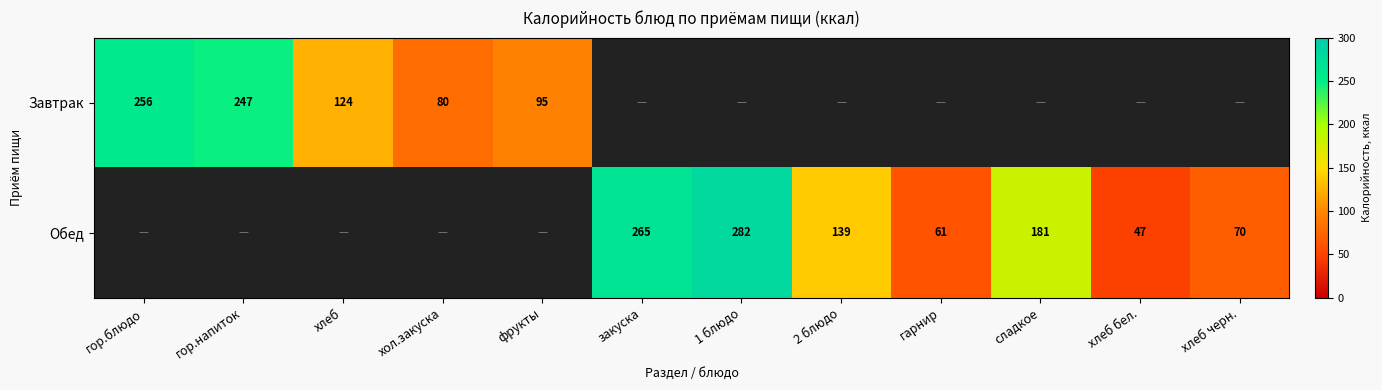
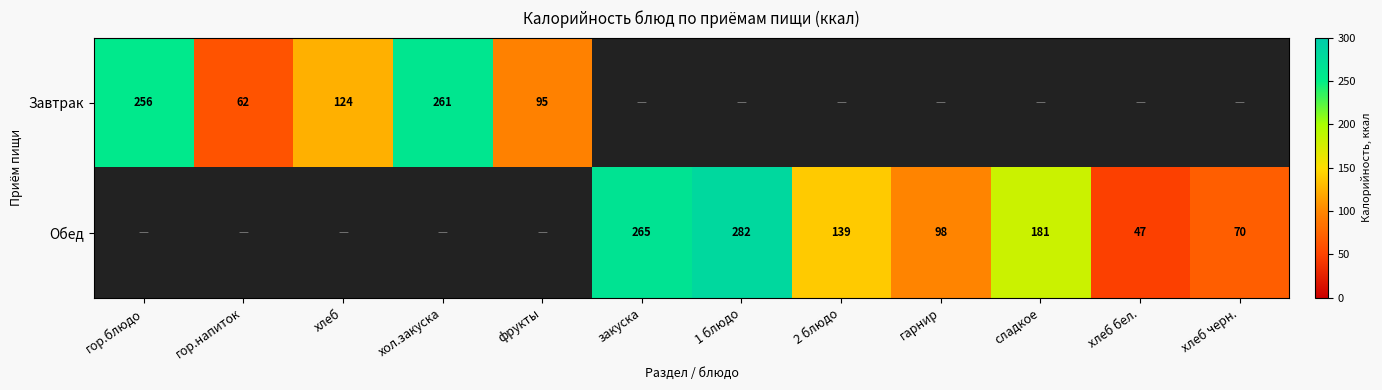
Завтрак, гор.напиток: 247 -> 62
Завтрак, хол.закуска: 80 -> 261
Обед, гарнир: 61 -> 98
